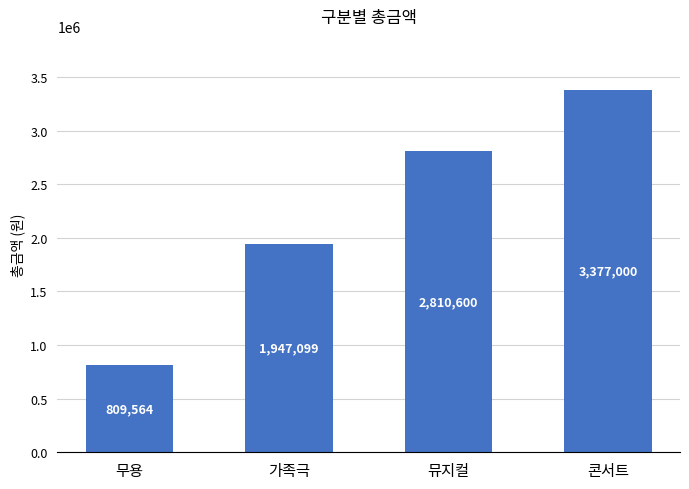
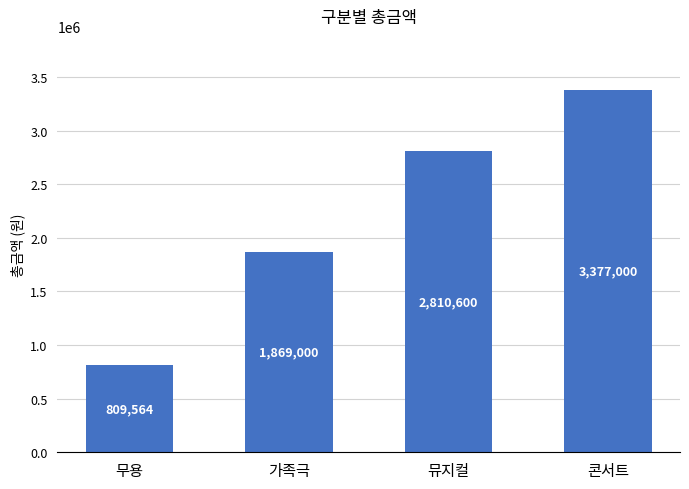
가족극: 1,947,099 -> 1,869,000
